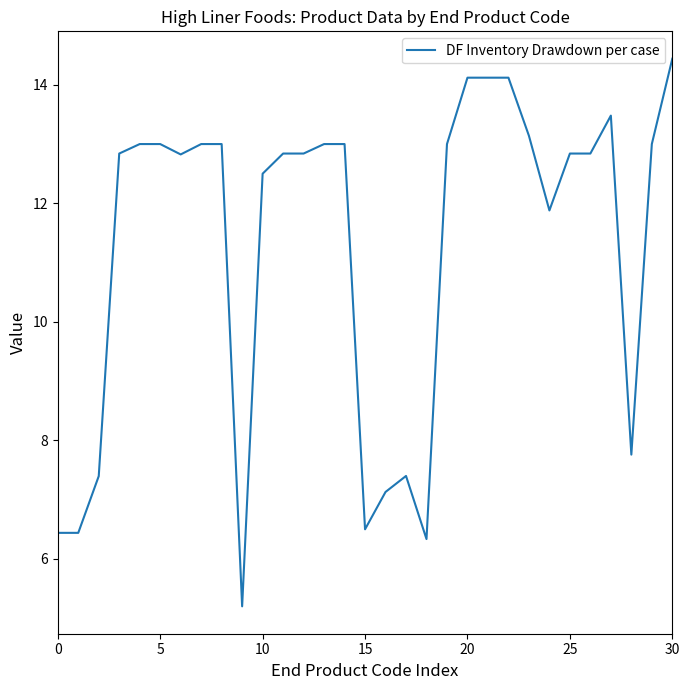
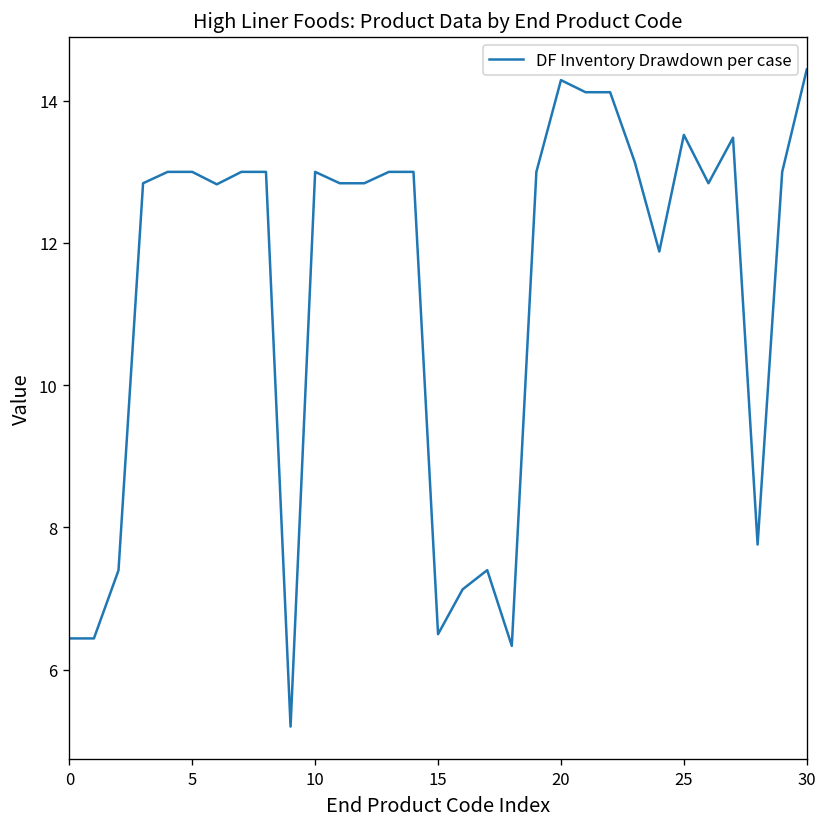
10: 12.5 -> 13.0
20: 14.1 -> 14.3
25: 12.8 -> 13.5
